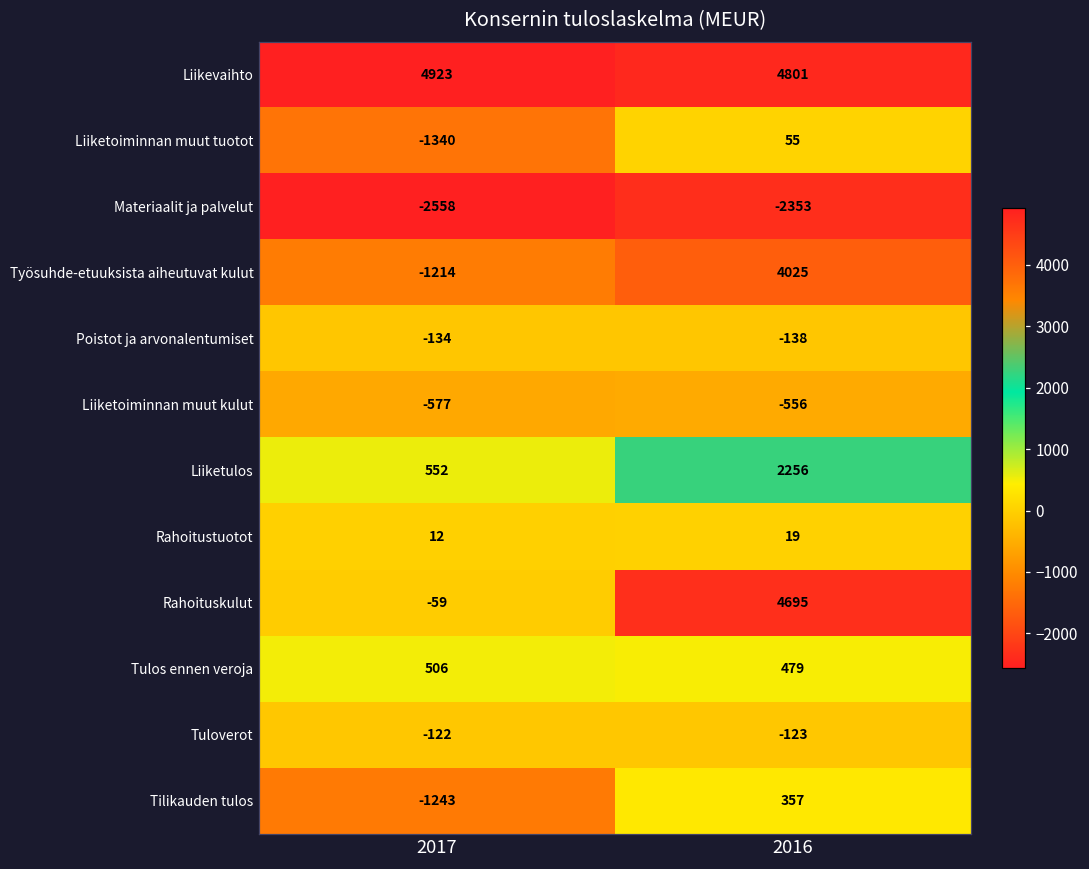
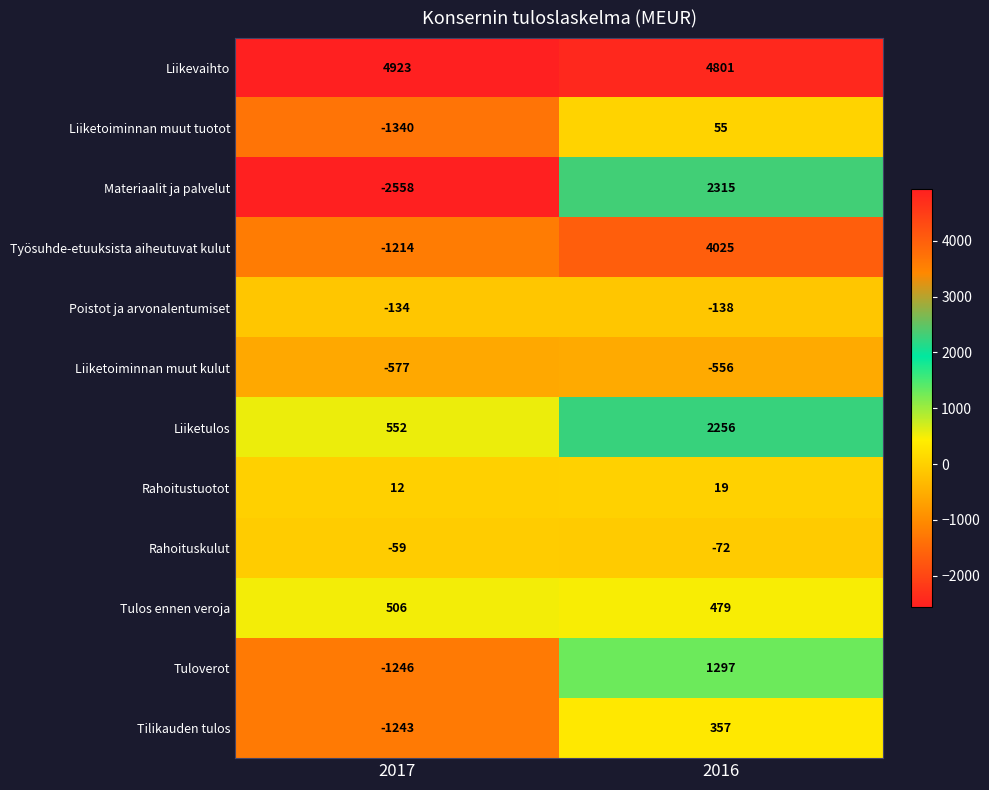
Materiaalit ja palvelut, 2016: -2353 -> 2315
Rahoituskulut, 2016: 4695 -> -72
Tuloverot, 2017: -122 -> -1246
Tuloverot, 2016: -123 -> 1297
